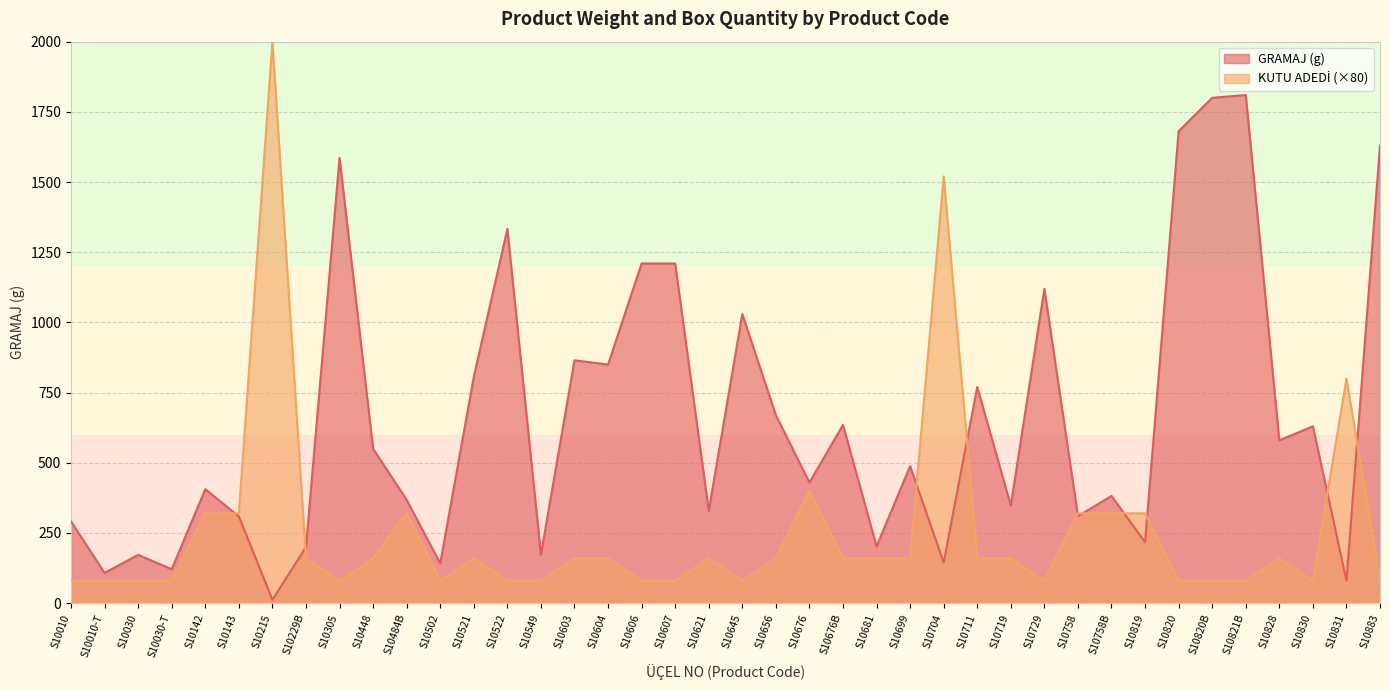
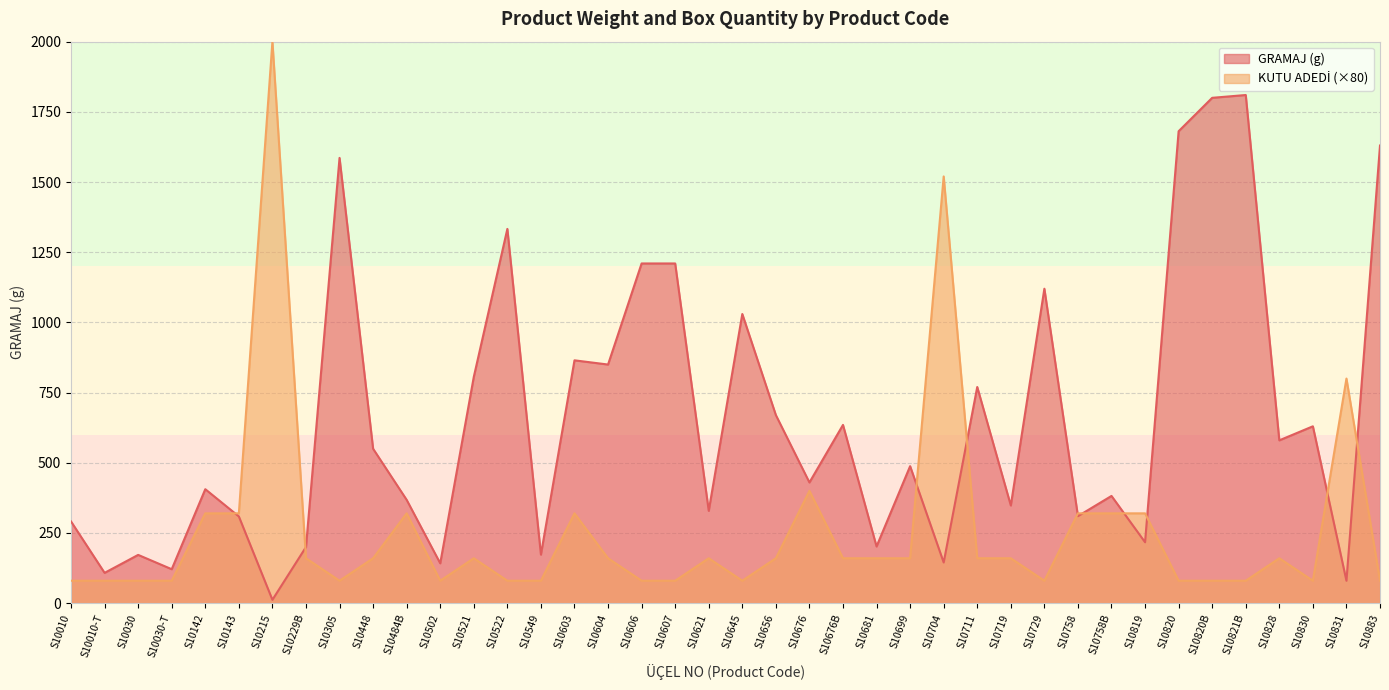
KUTU ADEDİ (×80), S10603: 160 -> 320
